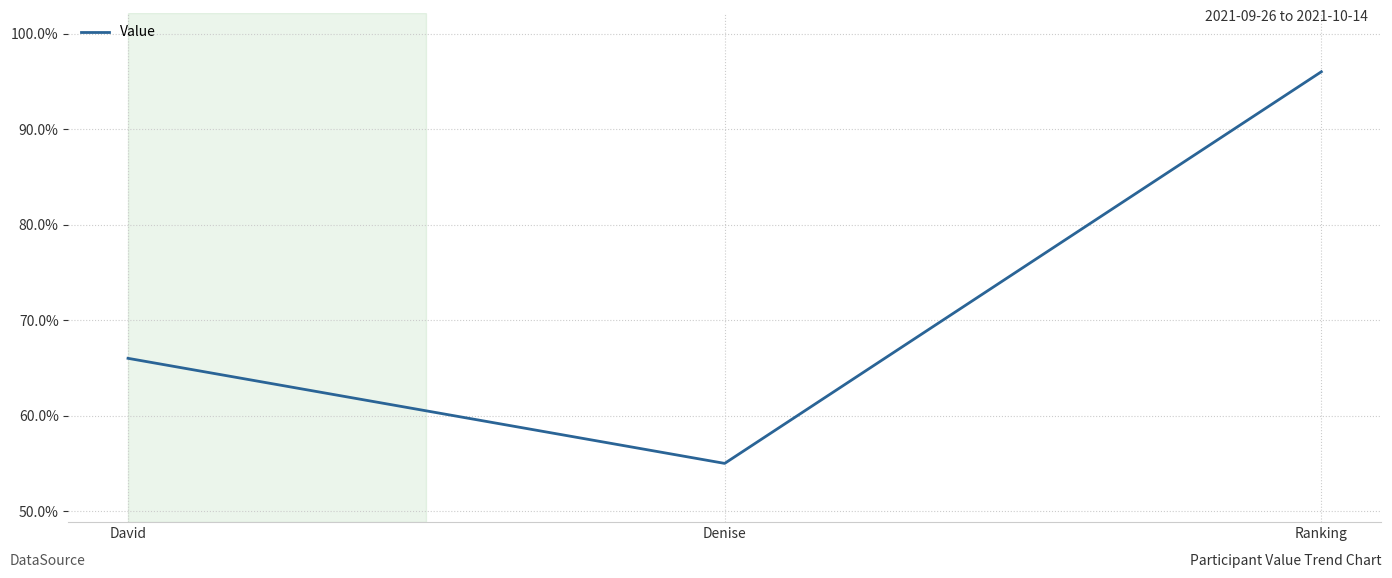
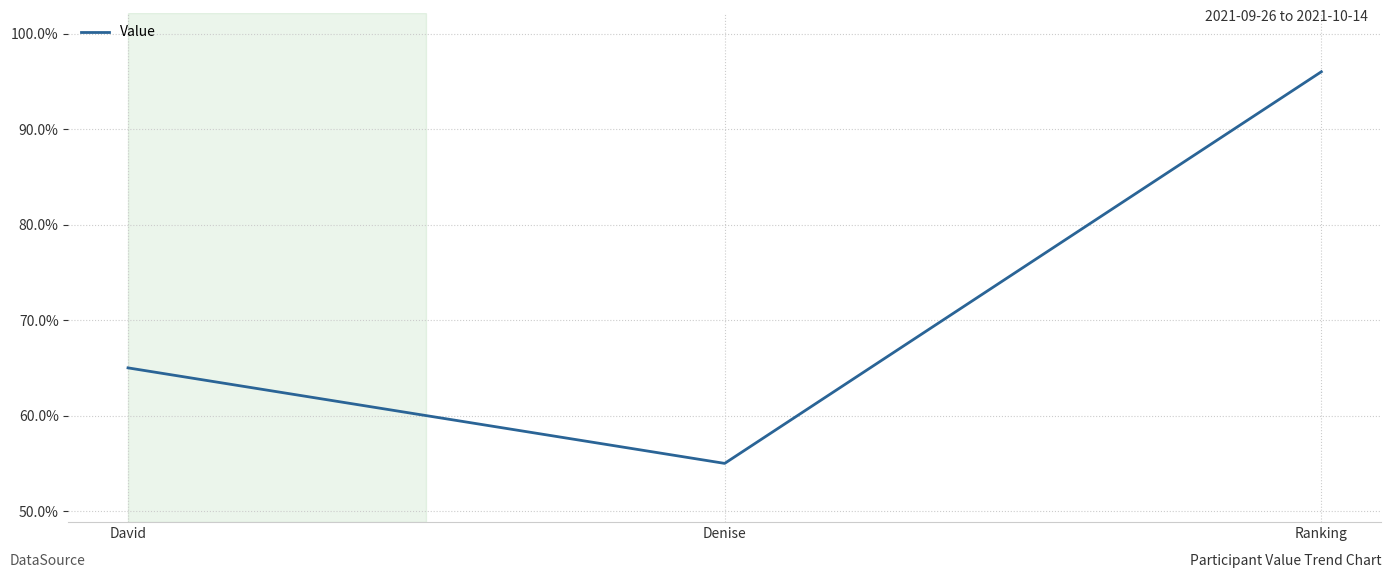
David: 66% -> 65%
